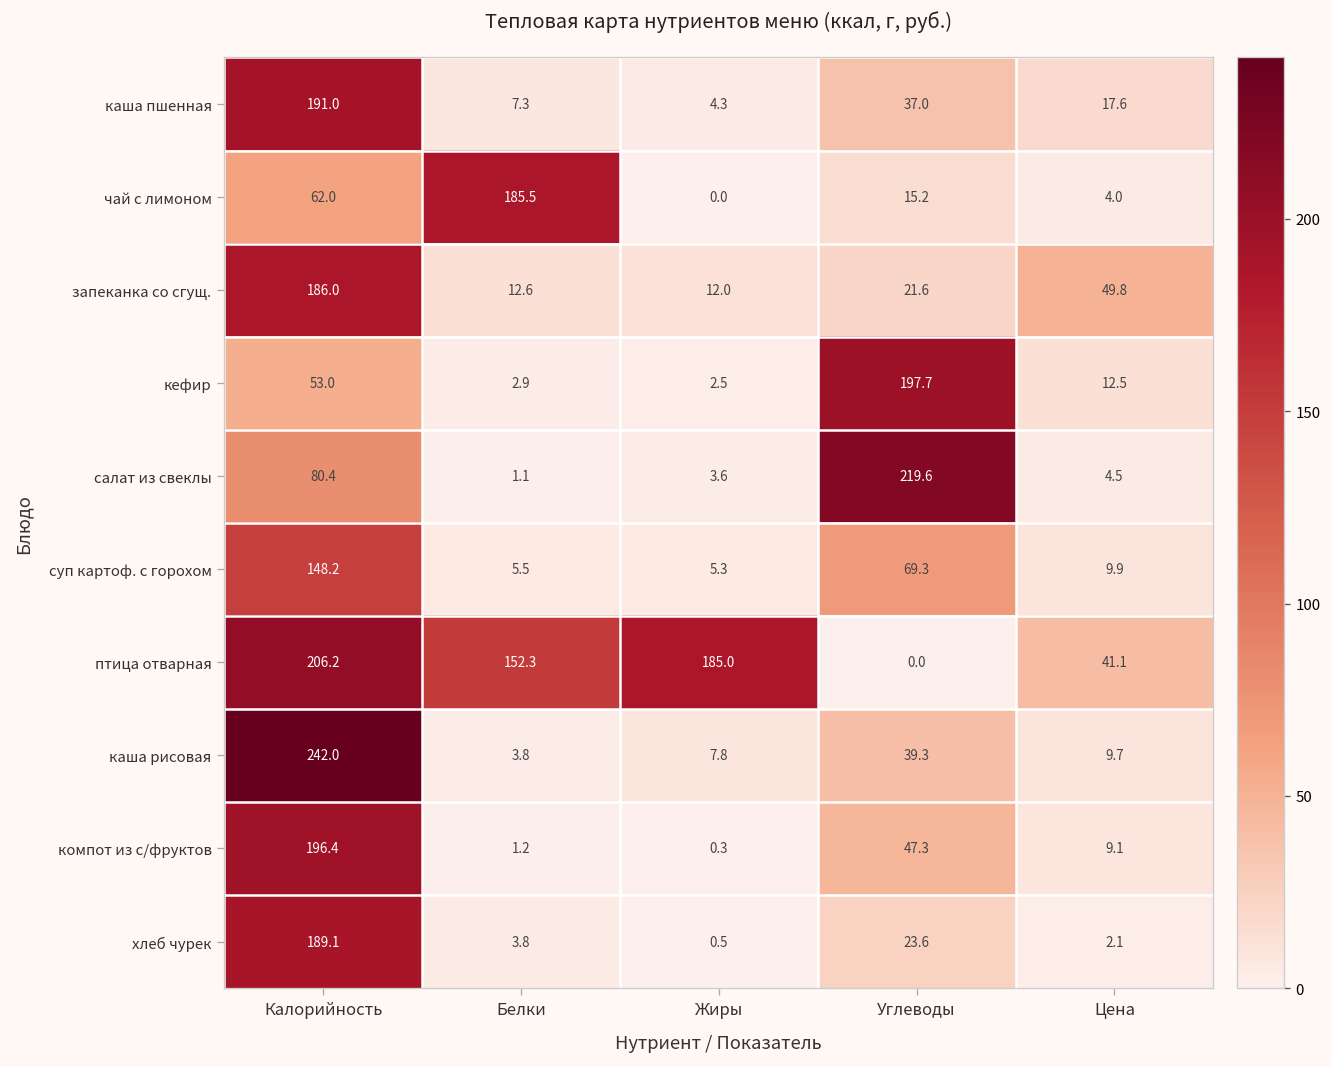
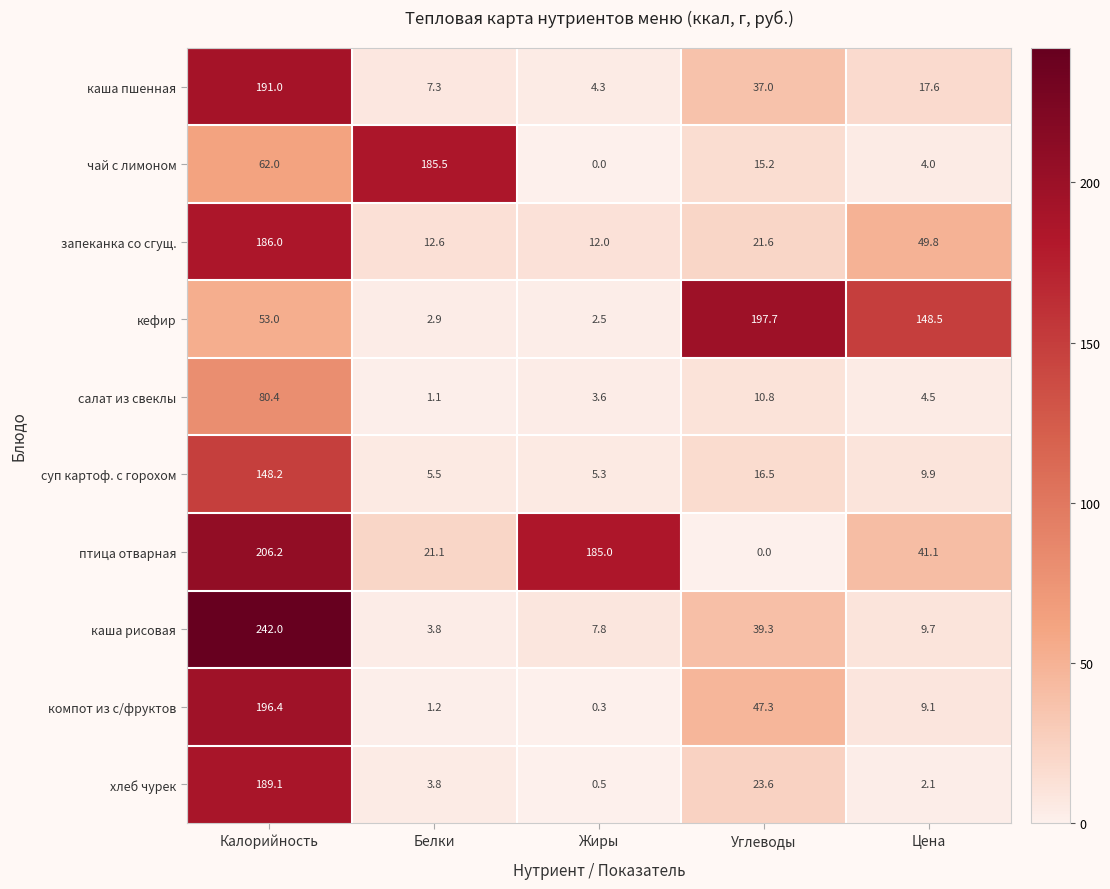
кефир, Цена: 12.5 -> 148.5
салат из свеклы, Углеводы: 219.6 -> 10.8
суп картоф. с горохом, Углеводы: 69.3 -> 16.5
птица отварная, Белки: 152.3 -> 21.1
